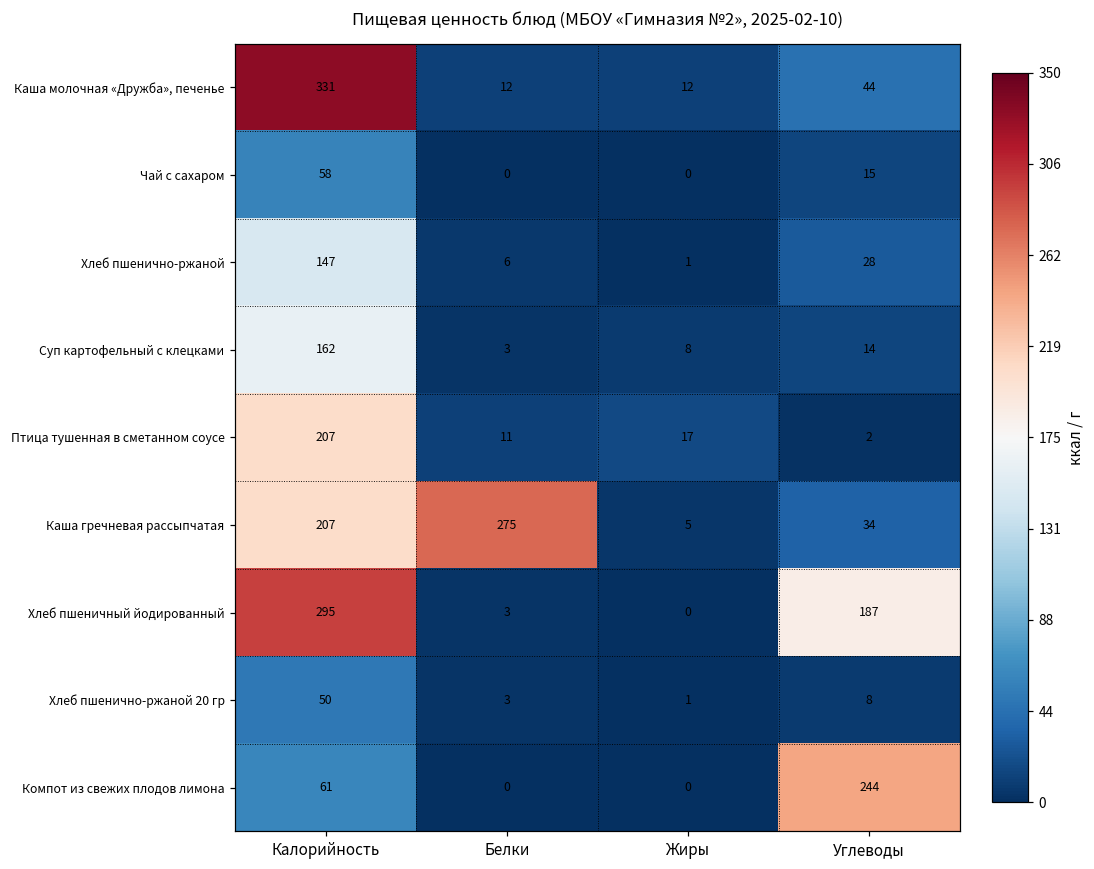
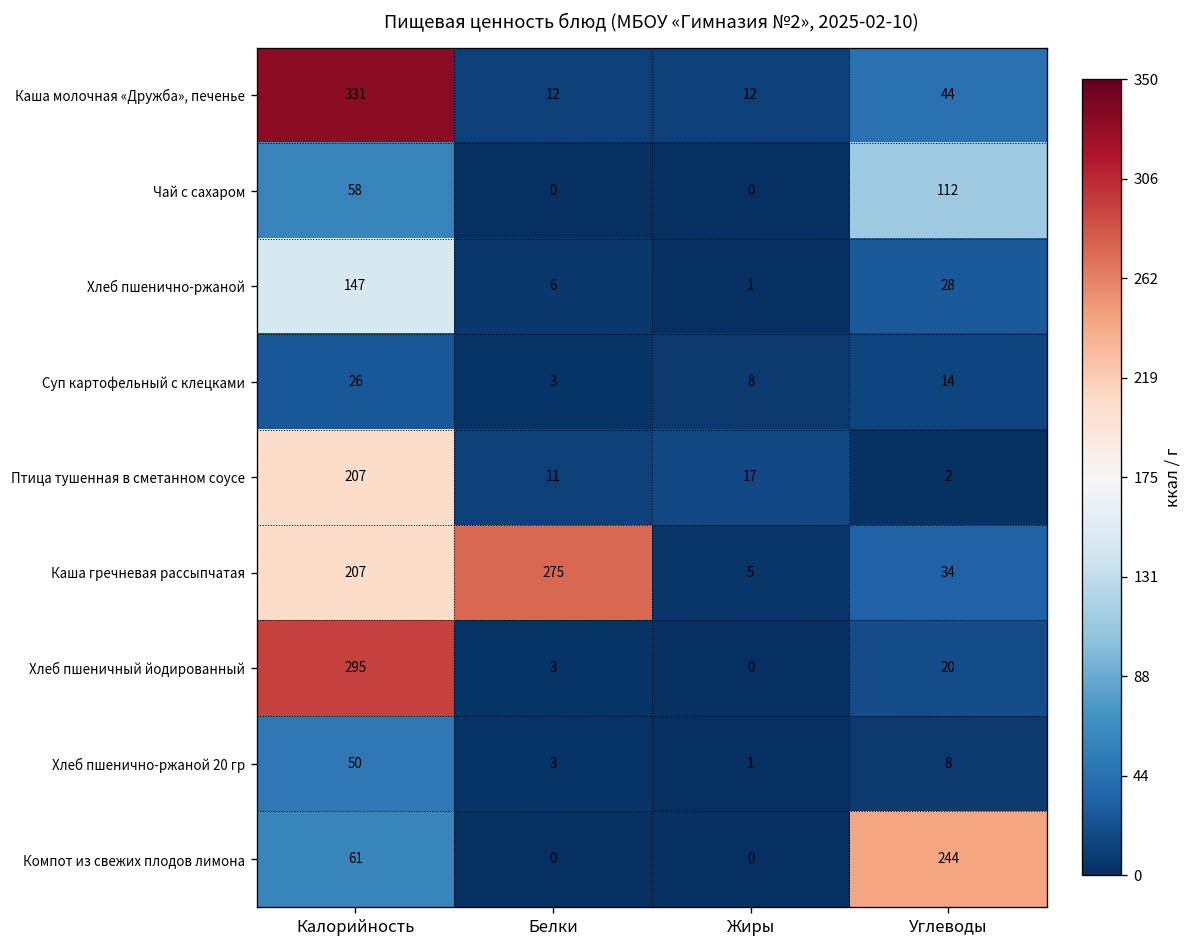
Чай с сахаром, Углеводы: 15 -> 112
Суп картофельный с клецками, Калорийность: 162 -> 26
Хлеб пшеничный йодированный, Углеводы: 187 -> 20
